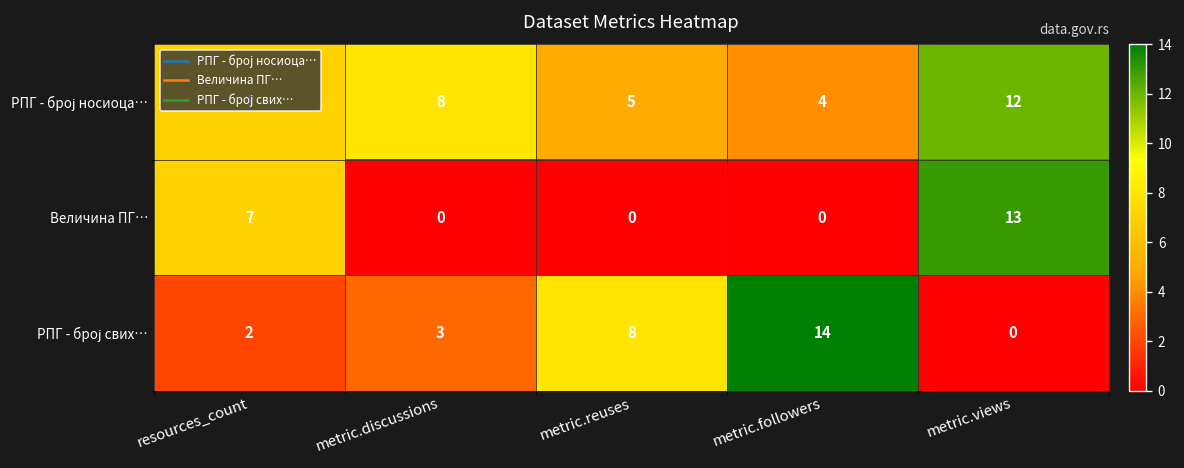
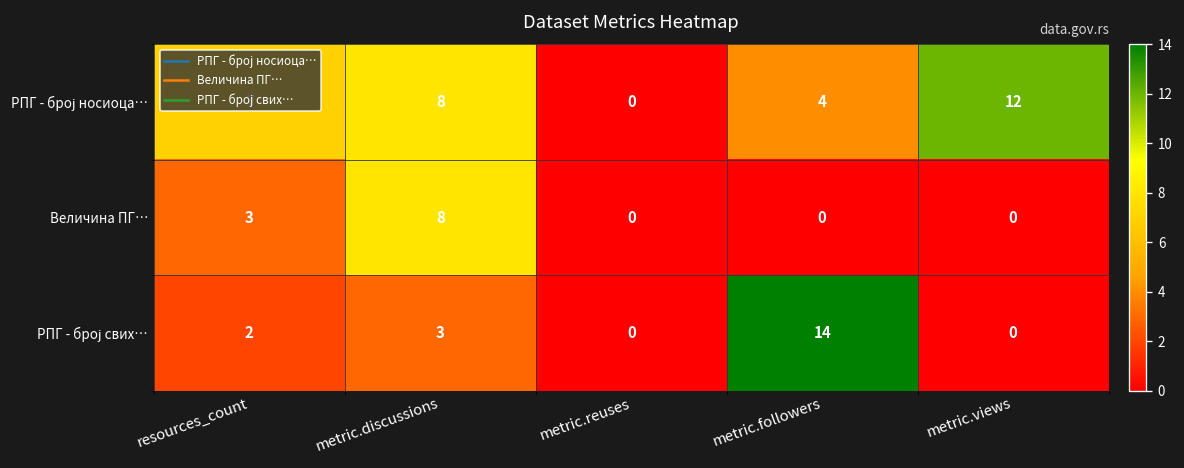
РПГ - број носиоца…, metric.reuses: 5 -> 0
Величина ПГ…, resources_count: 7 -> 3
Величина ПГ…, metric.discussions: 0 -> 8
Величина ПГ…, metric.views: 13 -> 0
РПГ - број свих…, metric.reuses: 8 -> 0
